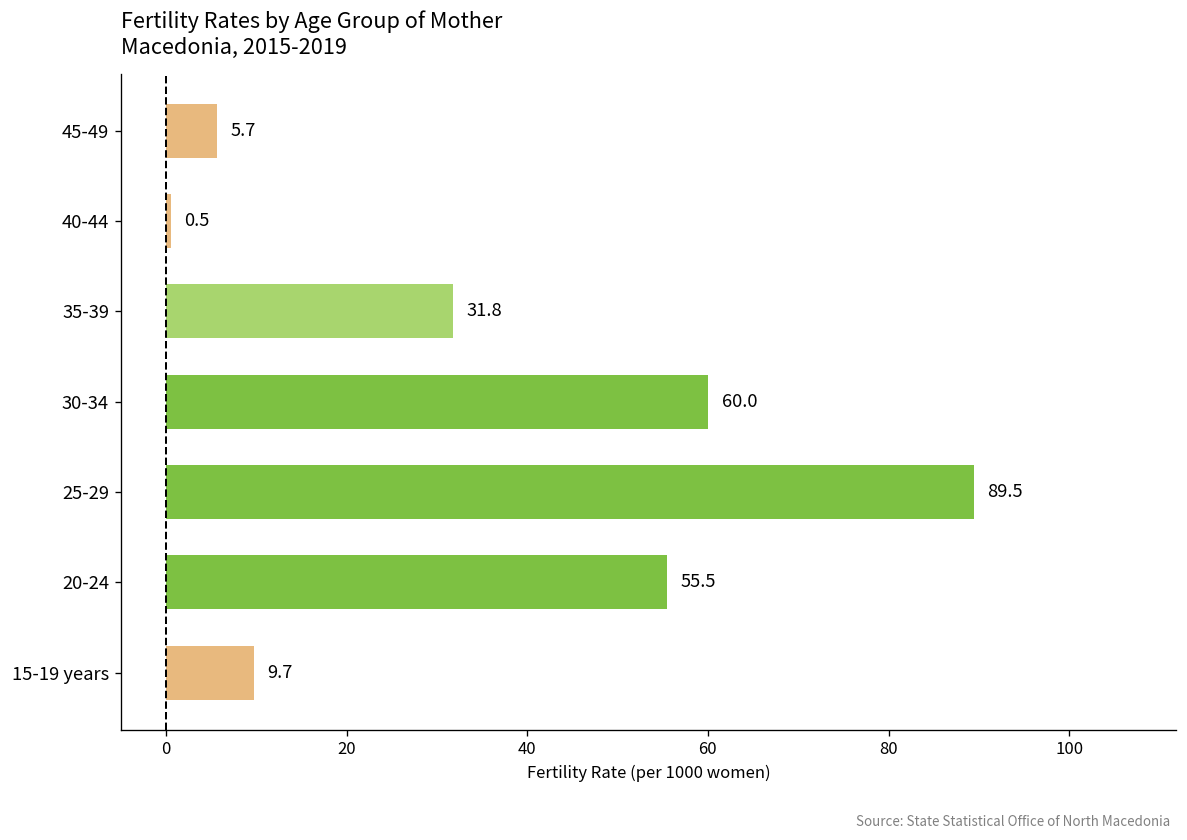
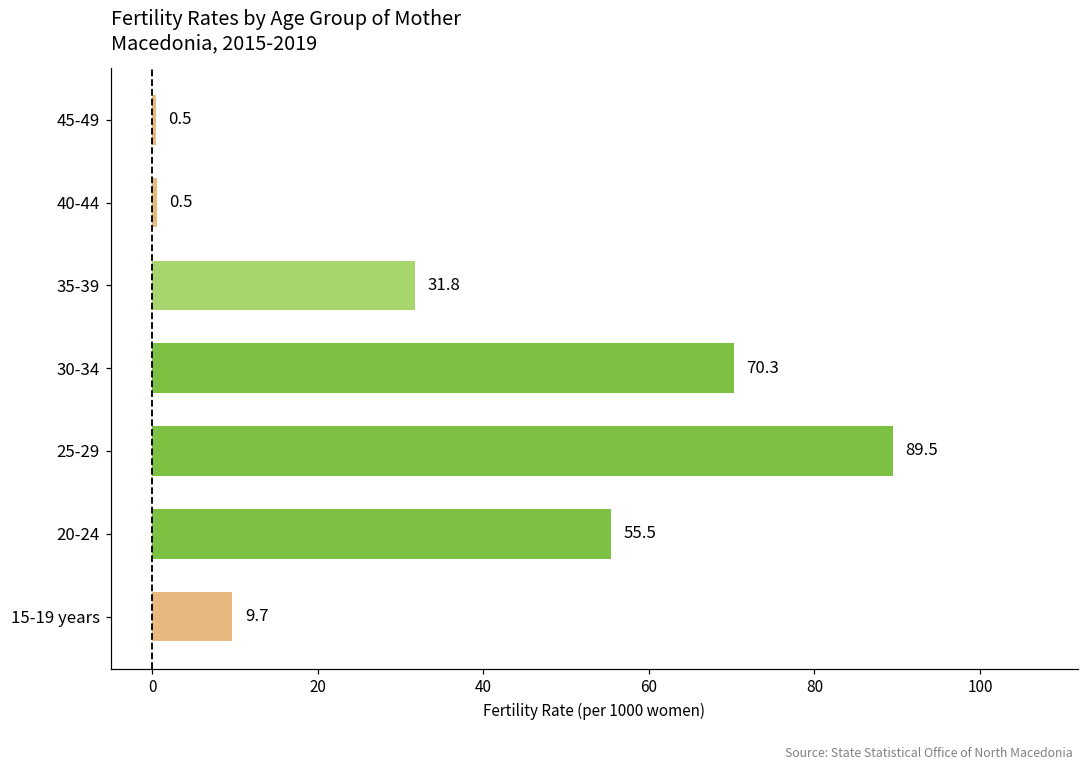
45-49: 5.7 -> 0.5
30-34: 60.0 -> 70.3
